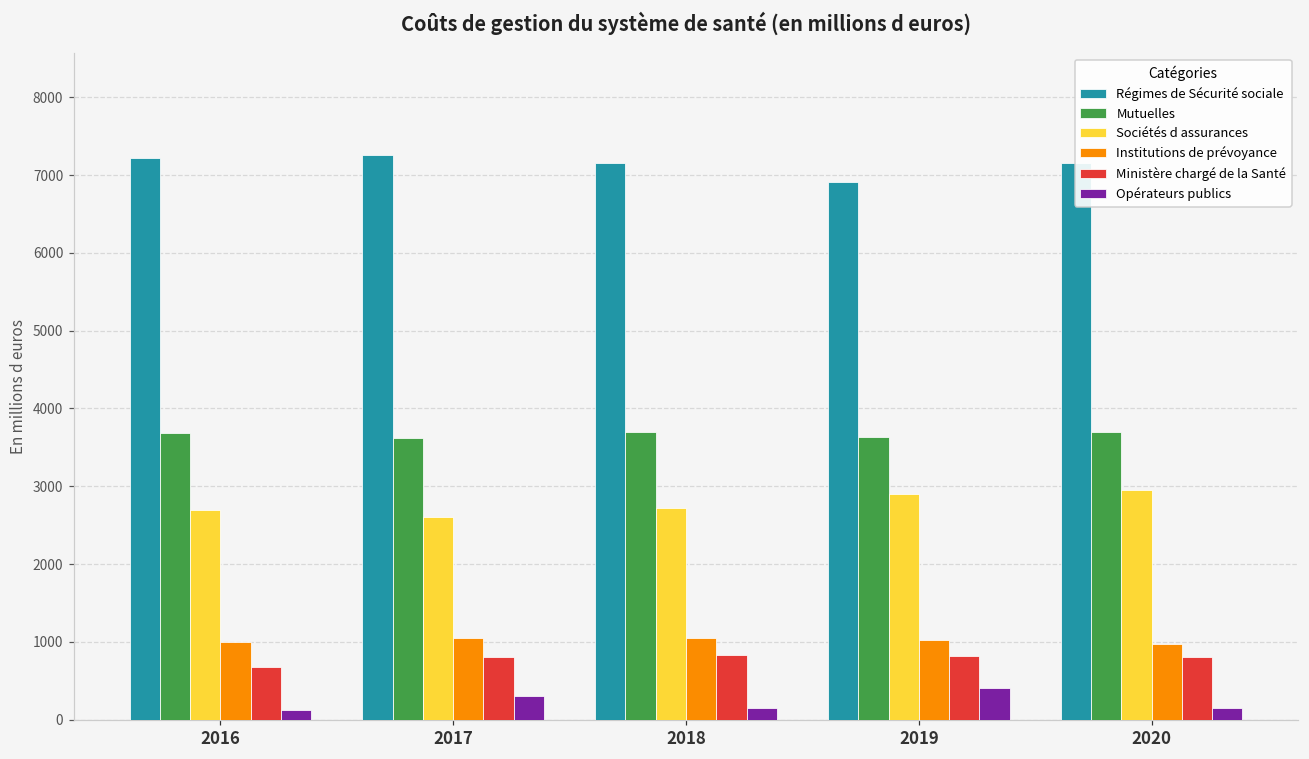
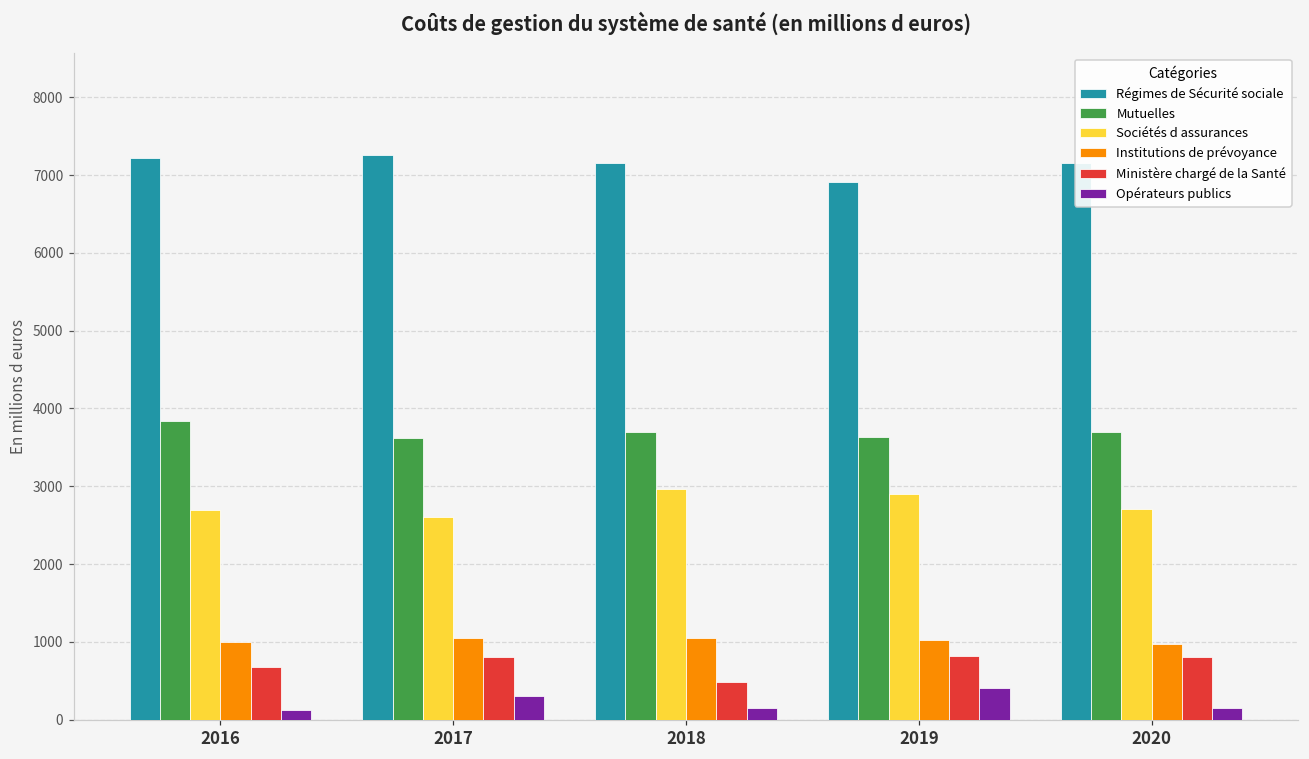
Mutuelles, 2016: 3700 -> 3800
Sociétés d assurances, 2018: 2700 -> 3000
Ministère chargé de la Santé, 2018: 800 -> 500
Sociétés d assurances, 2020: 2900 -> 2700
